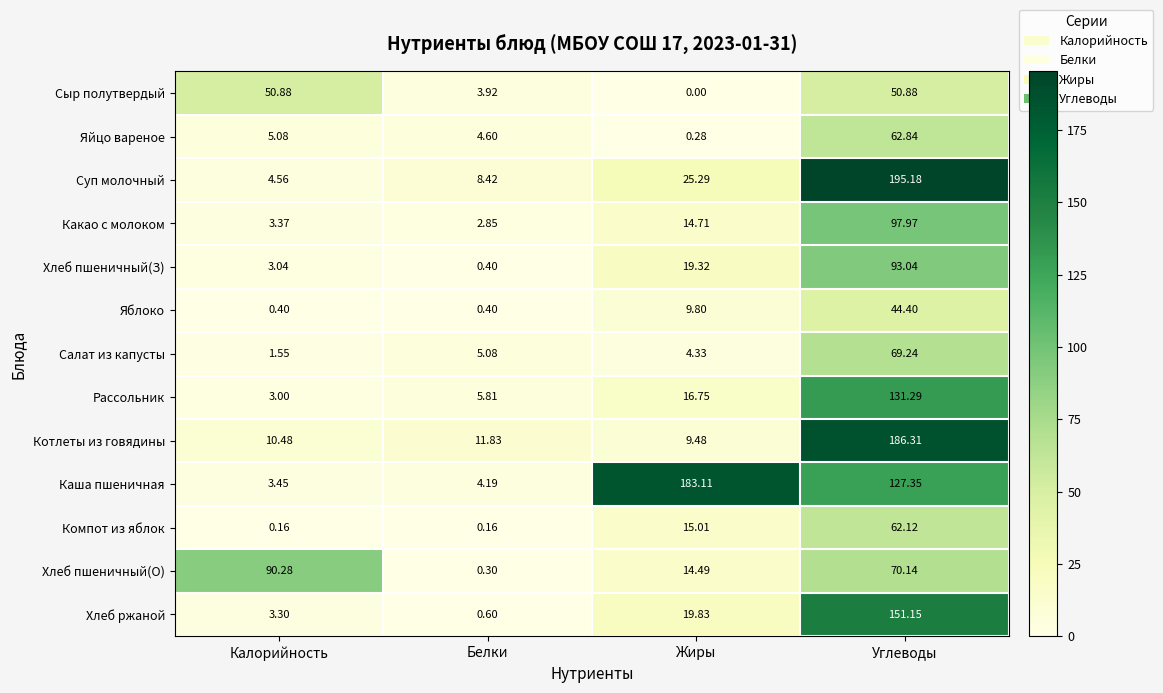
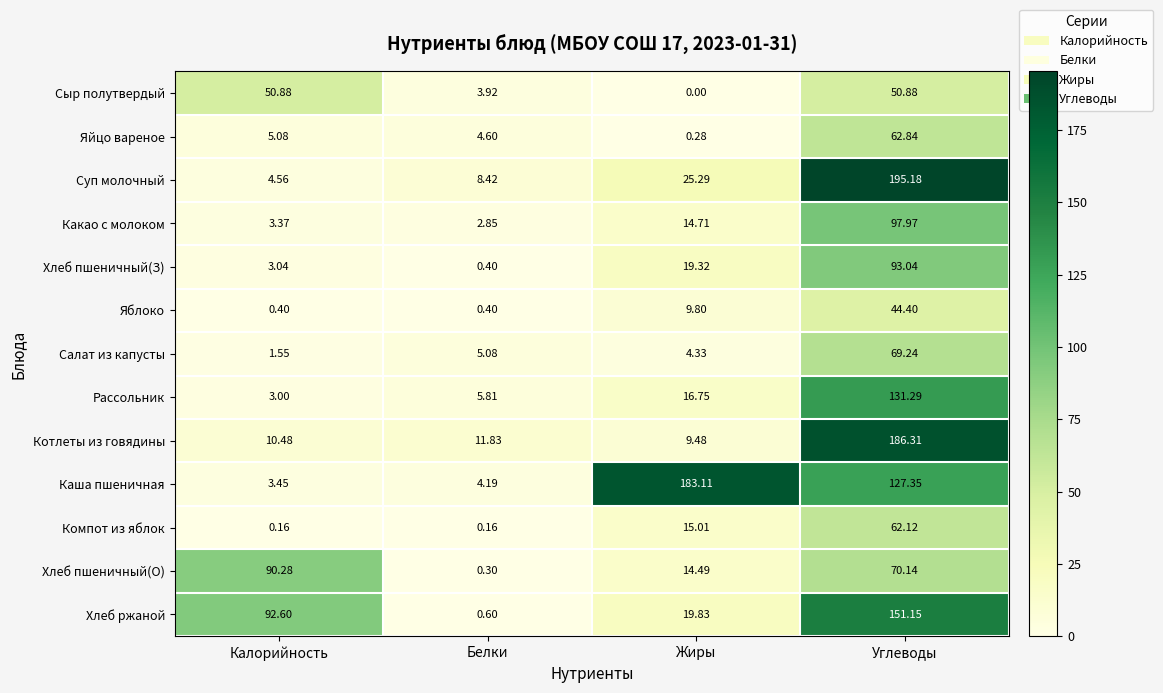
Хлеб ржаной, Калорийность: 3.30 -> 92.60
